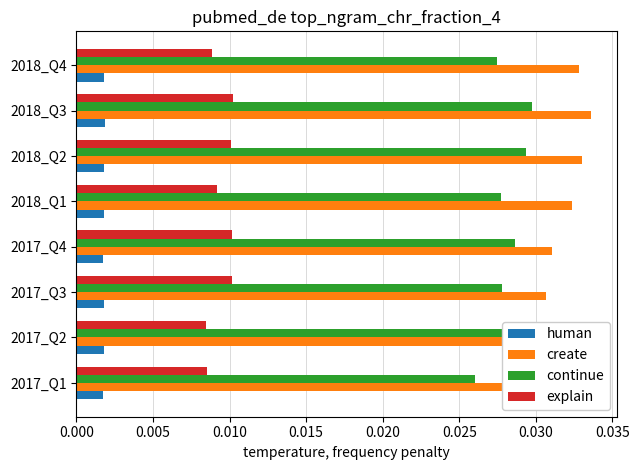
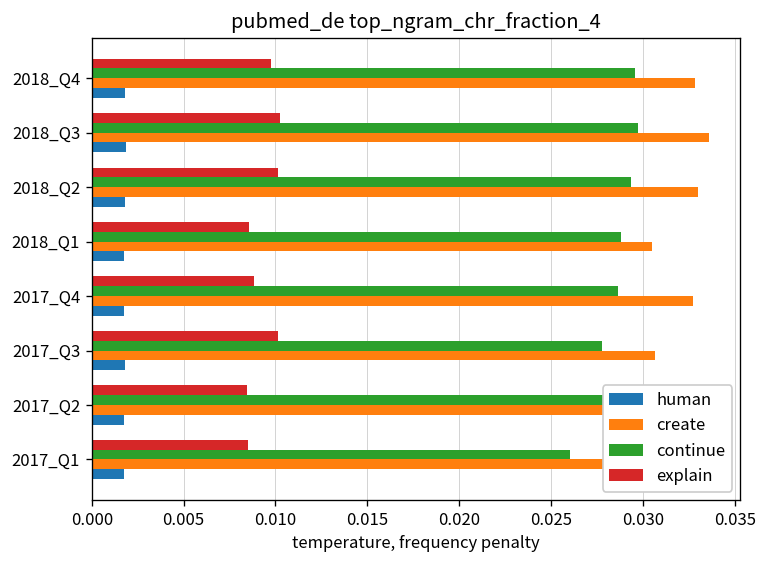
explain, 2018_Q4: 0.0088 -> 0.0097
continue, 2018_Q4: 0.0274 -> 0.0296
explain, 2018_Q1: 0.0092 -> 0.0085
continue, 2018_Q1: 0.0277 -> 0.0288
create, 2018_Q1: 0.0323 -> 0.0305
explain, 2017_Q4: 0.0102 -> 0.0088
create, 2017_Q4: 0.0311 -> 0.0327
